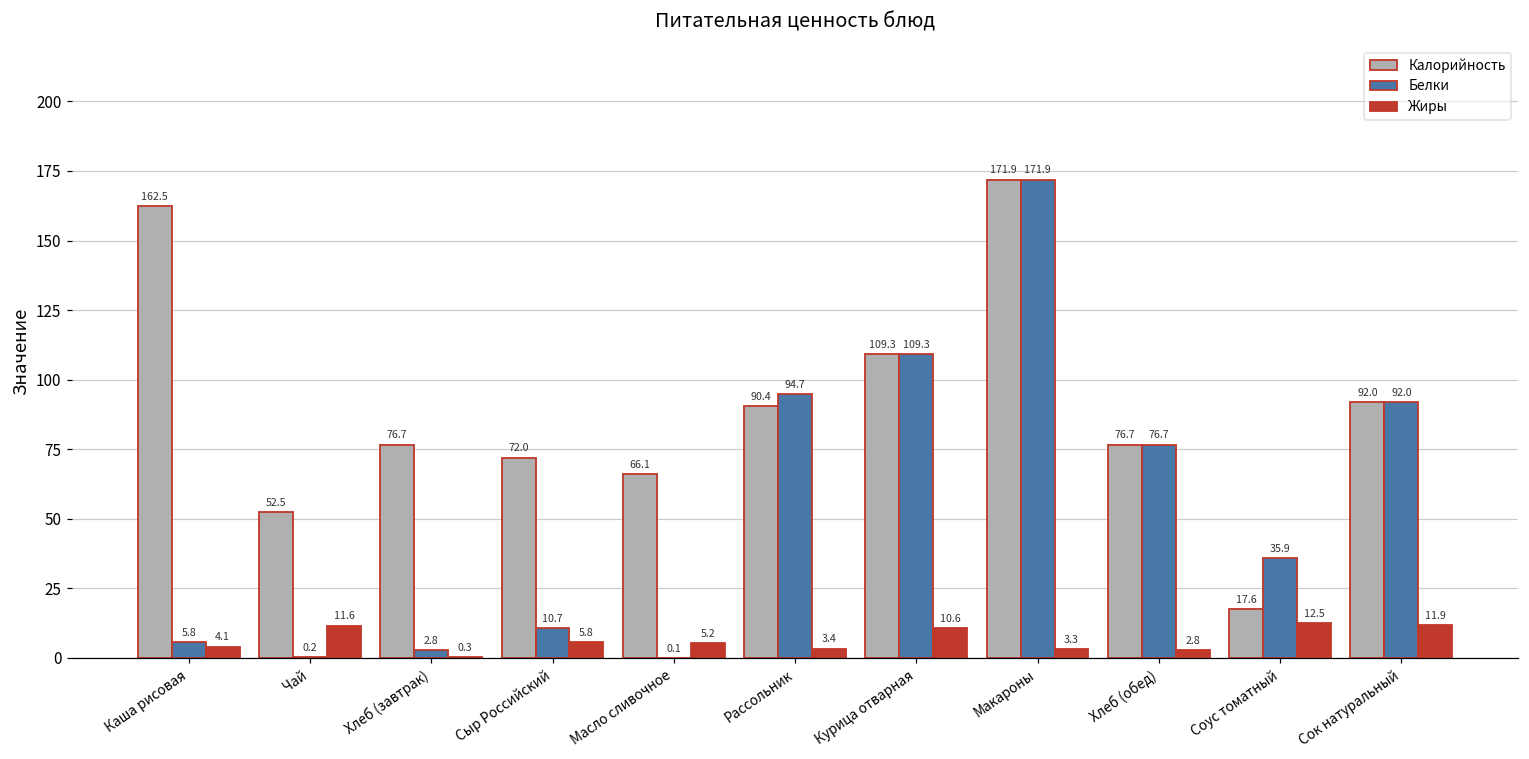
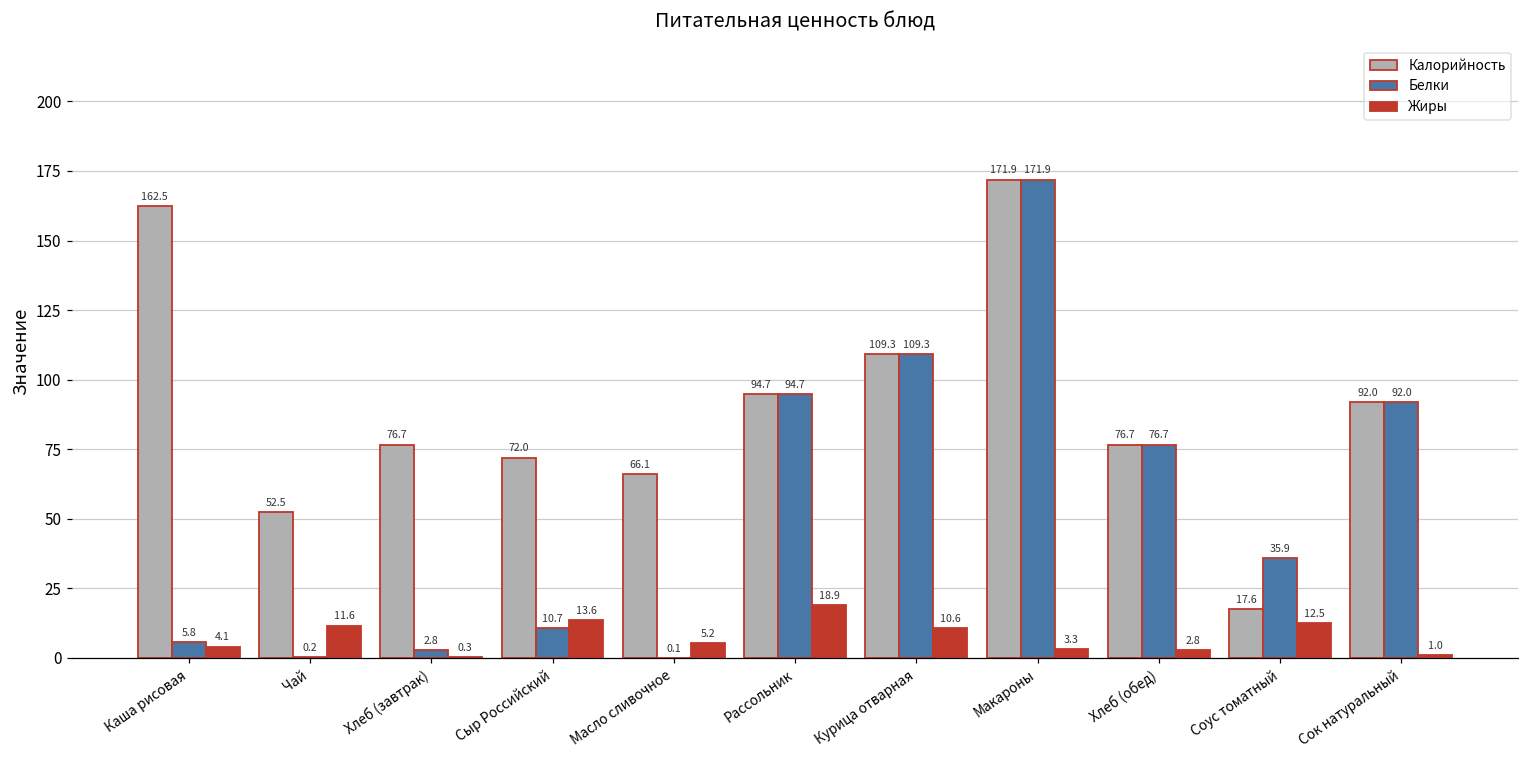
Жиры, Сыр Российский: 5.8 -> 13.6
Калорийность, Рассольник: 90.4 -> 94.7
Жиры, Рассольник: 3.4 -> 18.9
Жиры, Сок натуральный: 11.9 -> 1.0
